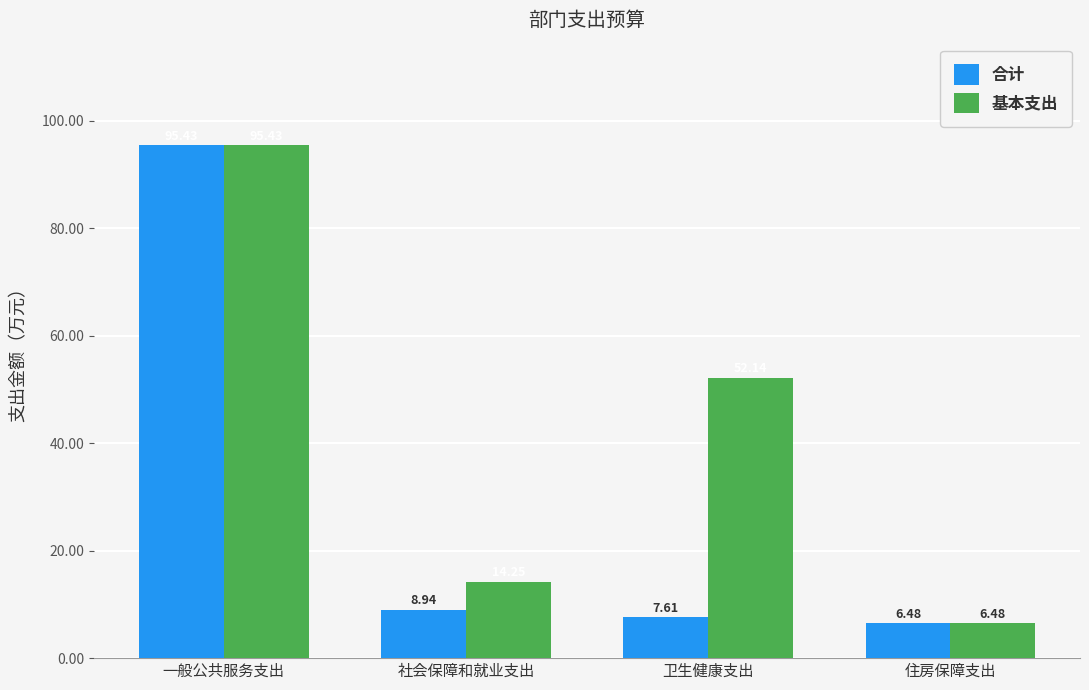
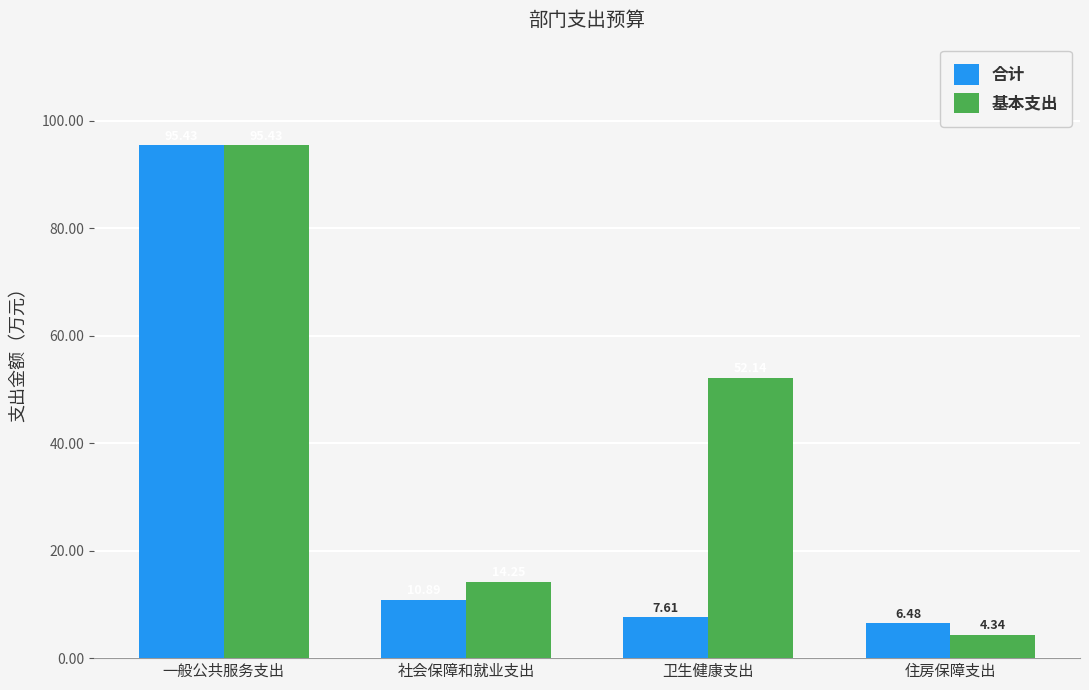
合计, 社会保障和就业支出: 9 -> 11
基本支出, 住房保障支出: 6.48 -> 4.34
